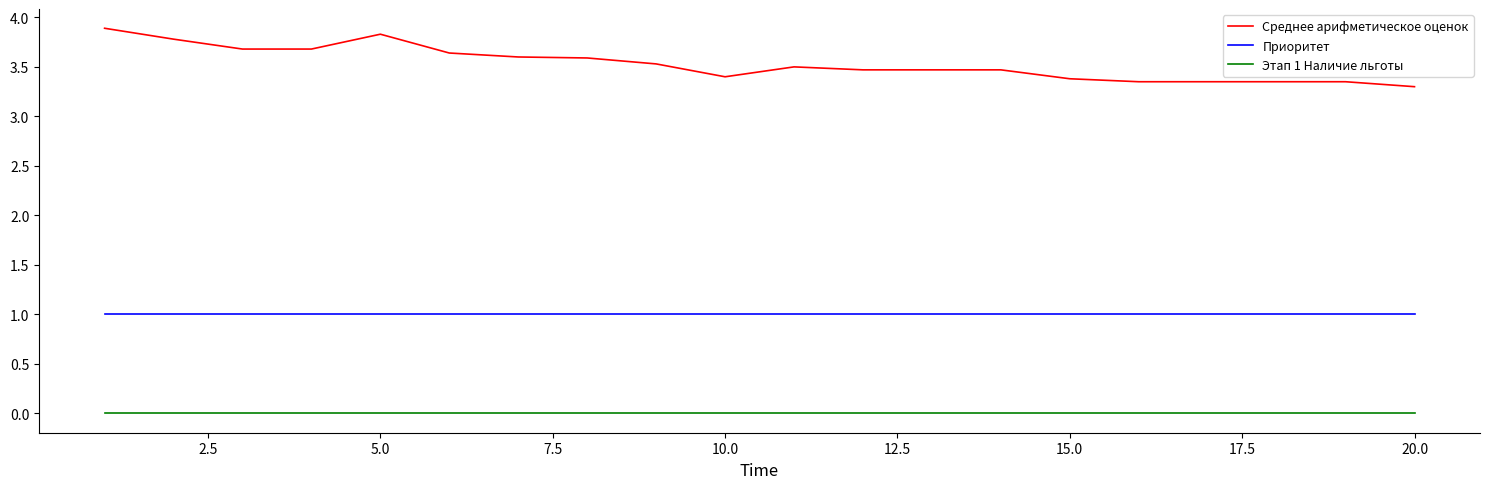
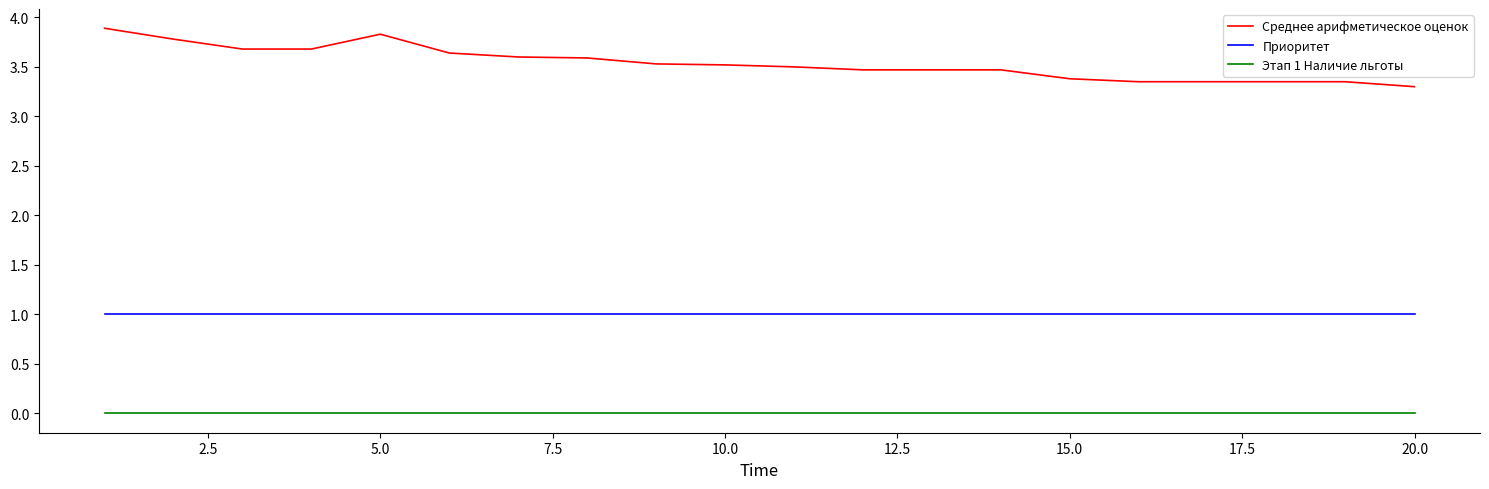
Среднее арифметическое оценок, 10.0: 3.4 -> 3.5
